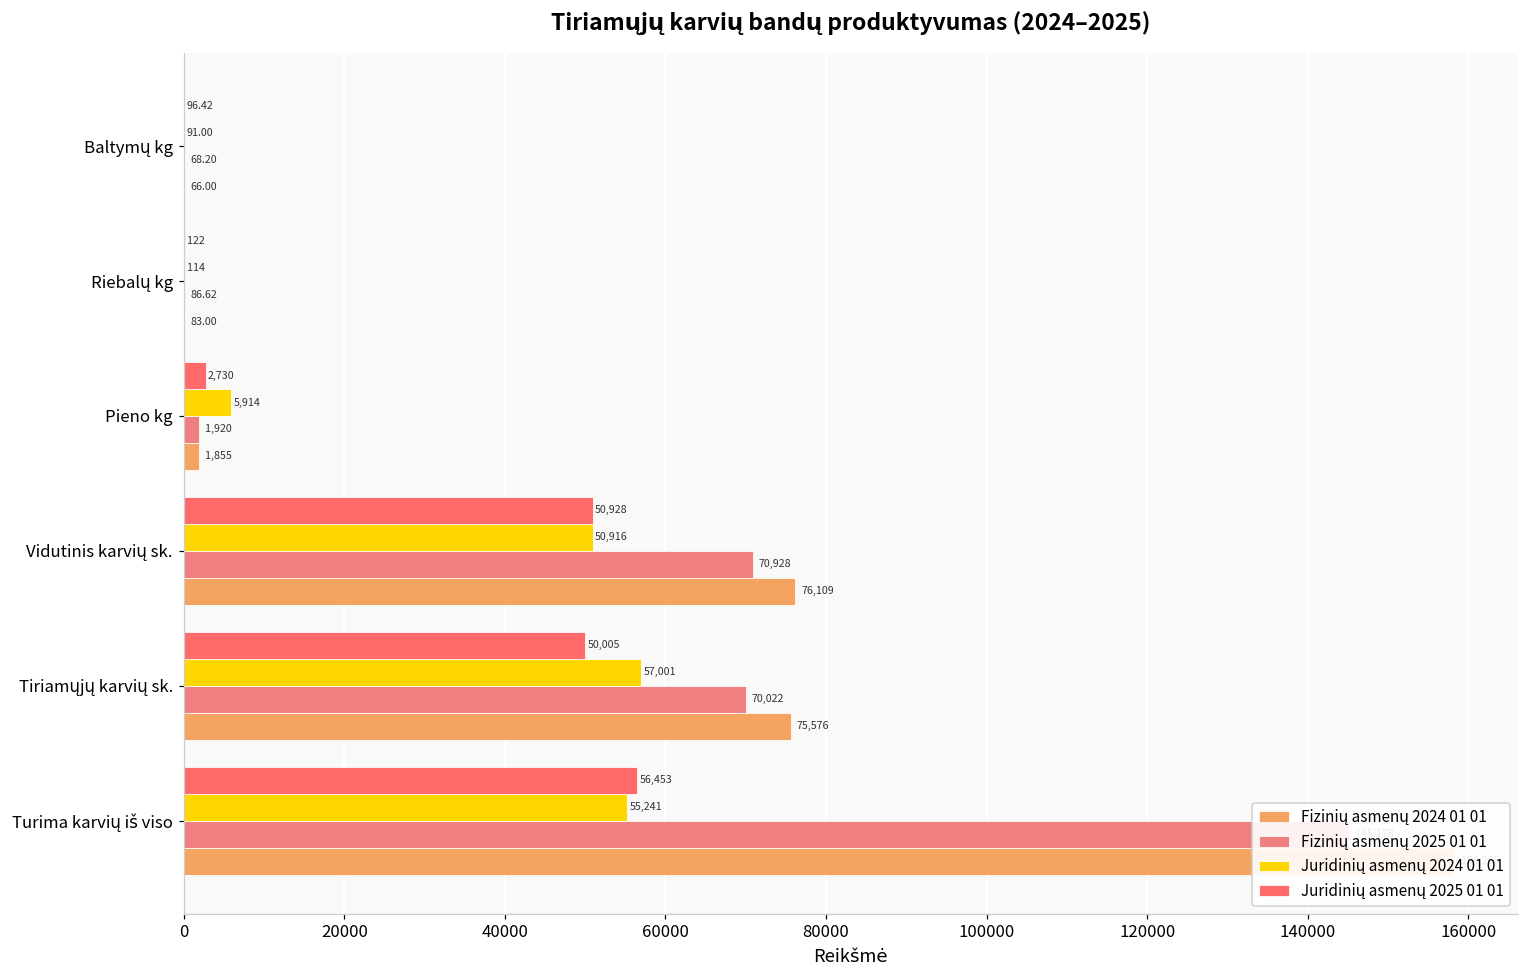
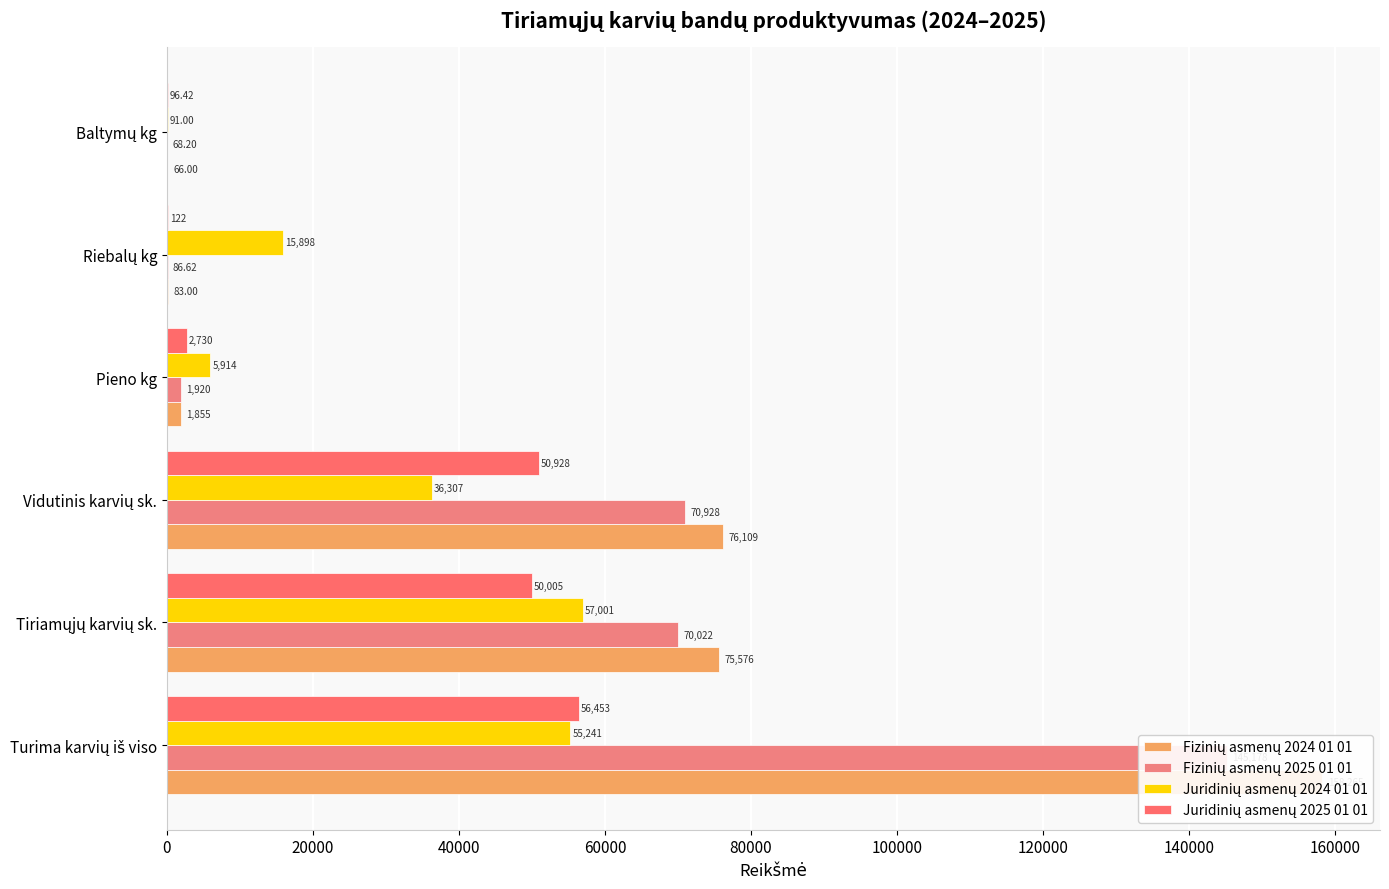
Juridinių asmenų 2024 01 01, Riebalų kg: 114 -> 15,898
Juridinių asmenų 2024 01 01, Vidutinis karvių sk.: 50,916 -> 36,307
